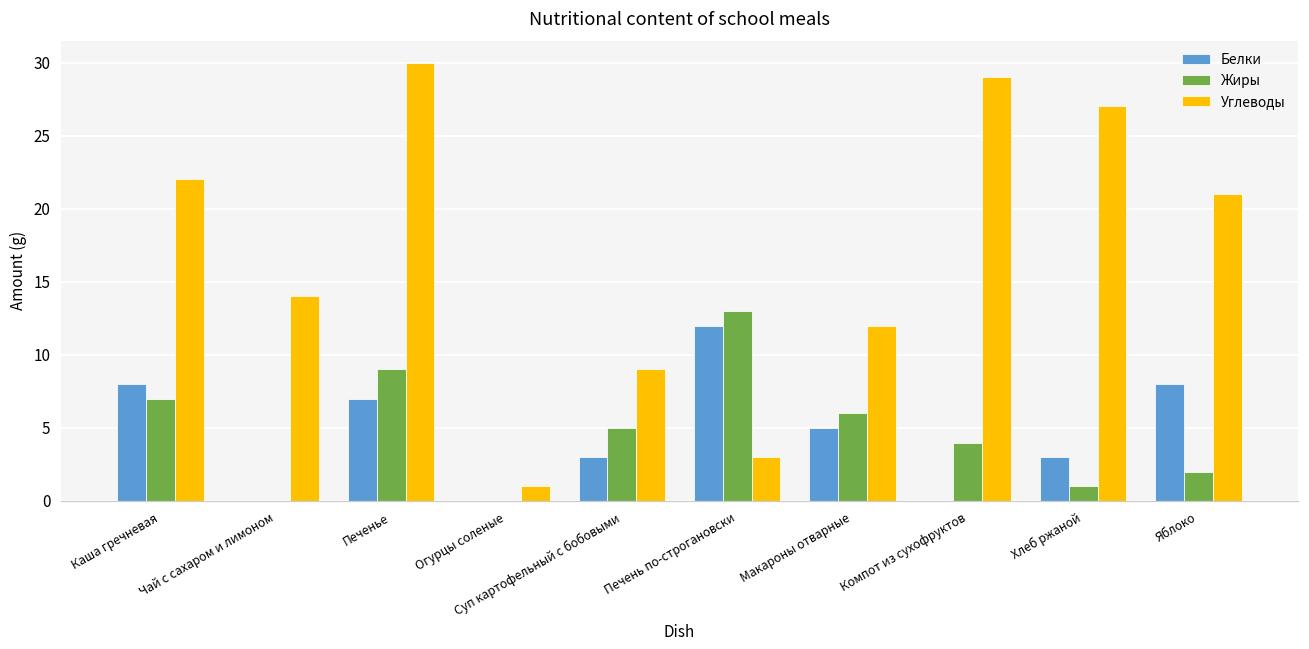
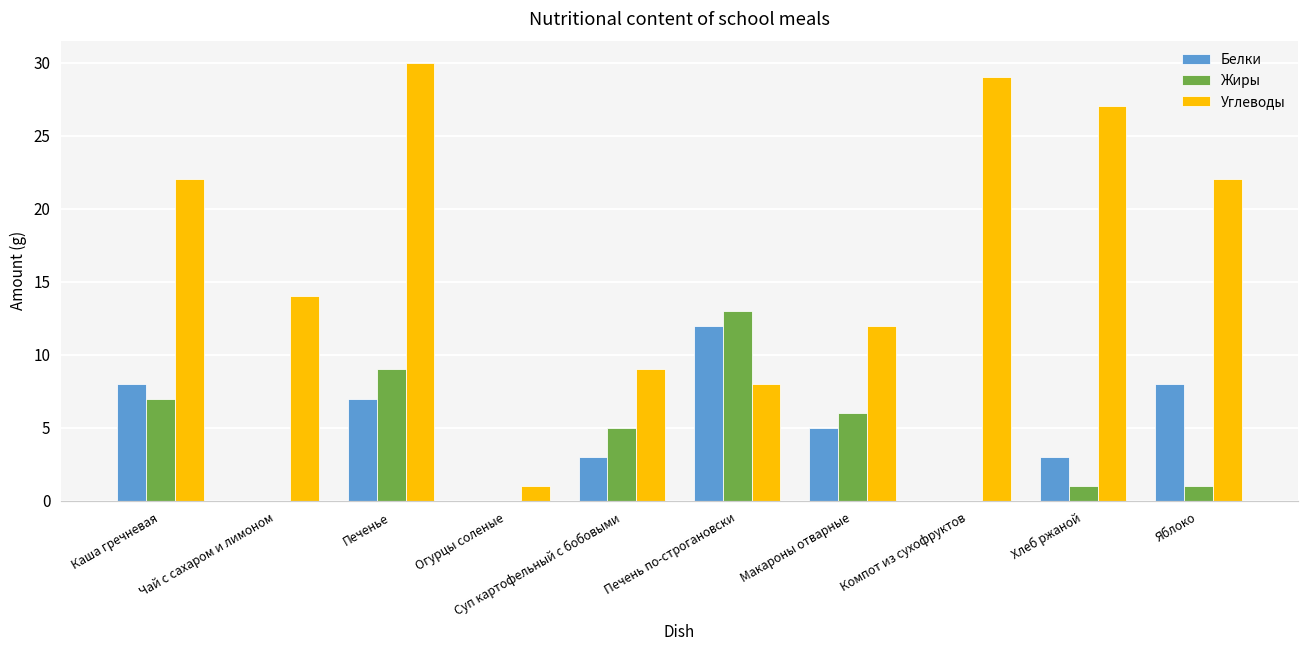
Углеводы, Печень по-строгановски: 3 -> 8
Жиры, Компот из сухофруктов: 4 -> 0
Жиры, Яблоко: 2 -> 1
Углеводы, Яблоко: 21 -> 22
